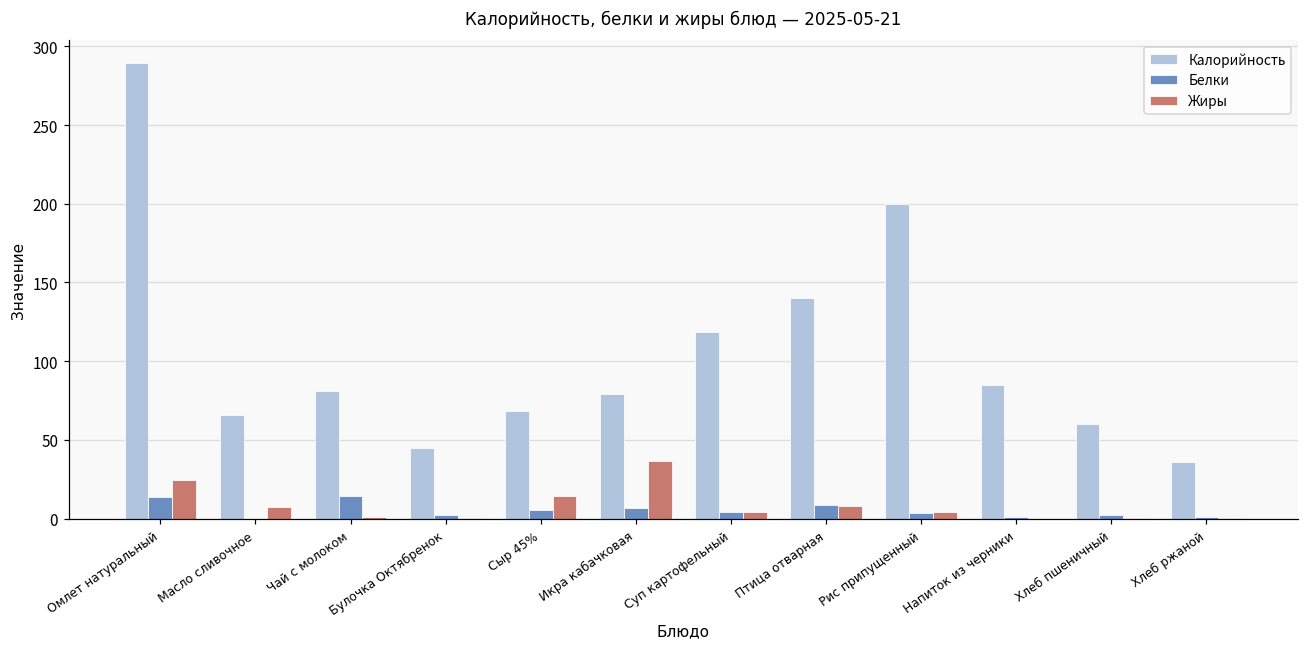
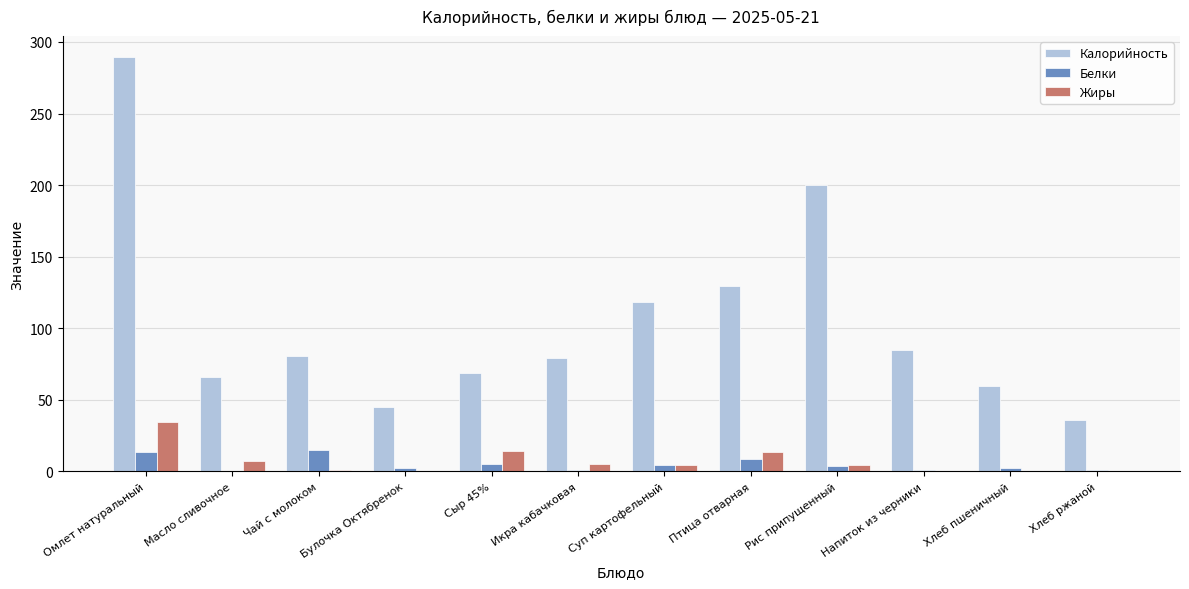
Жиры, Омлет натуральный: 25 -> 35
Белки, Икра кабачковая: 7 -> 1
Жиры, Икра кабачковая: 37 -> 5
Калорийность, Птица отварная: 140 -> 130
Жиры, Птица отварная: 8 -> 14
